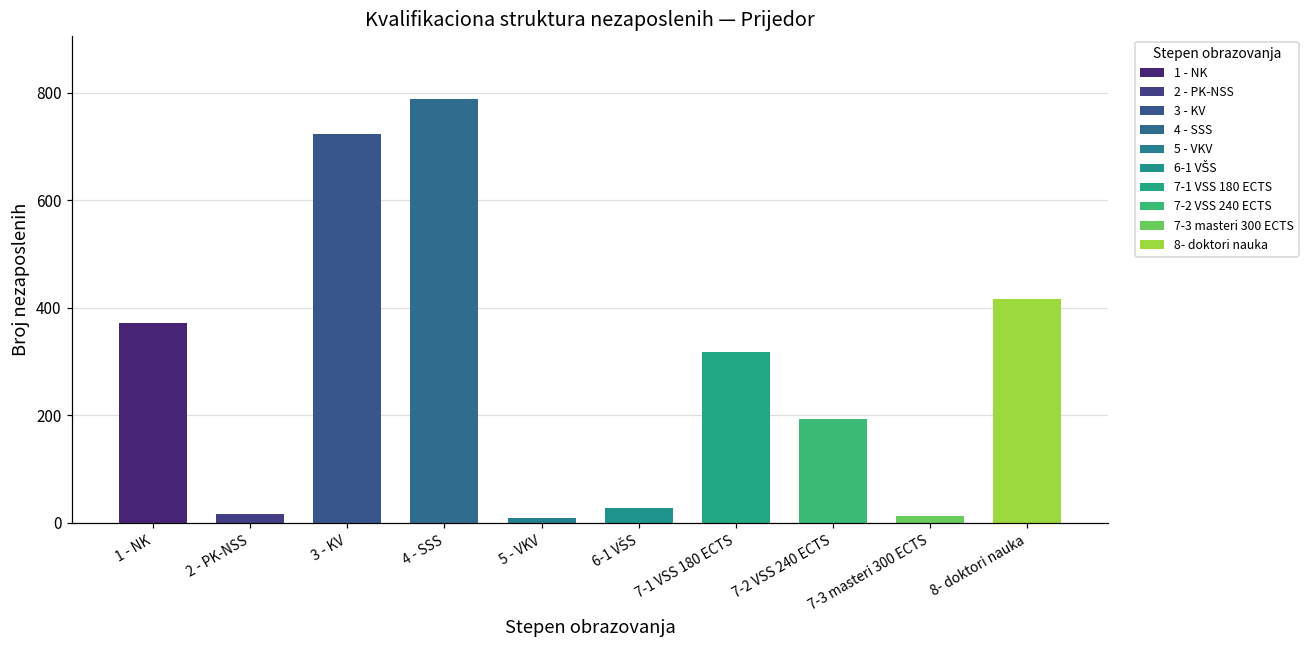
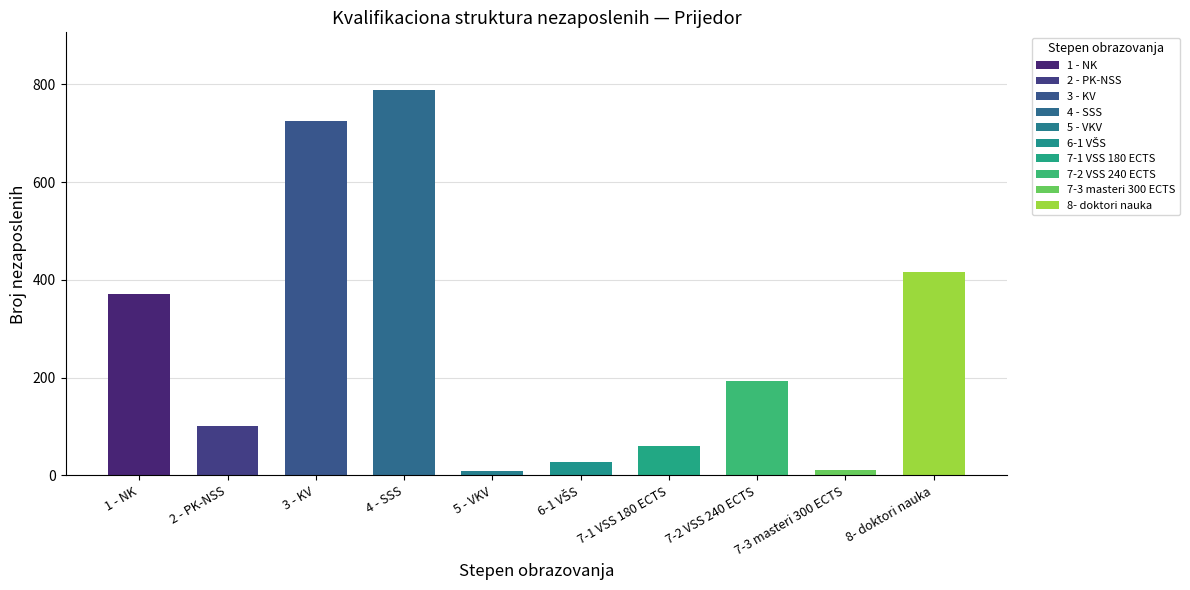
2 - PK-NSS: 20 -> 100
7-1 VSS 180 ECTS: 320 -> 60
